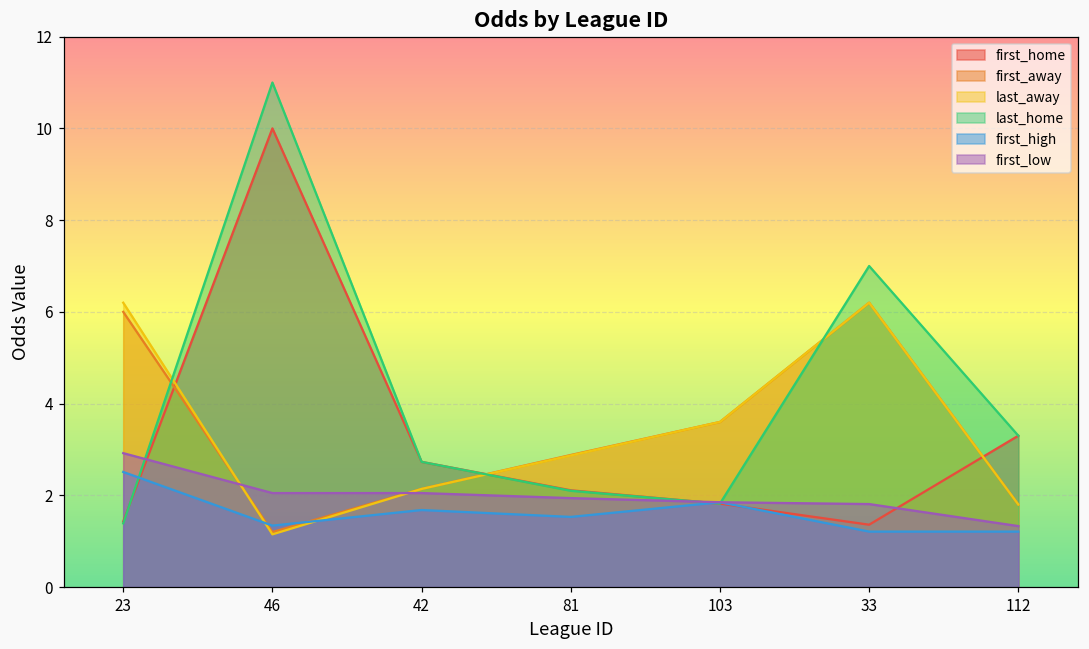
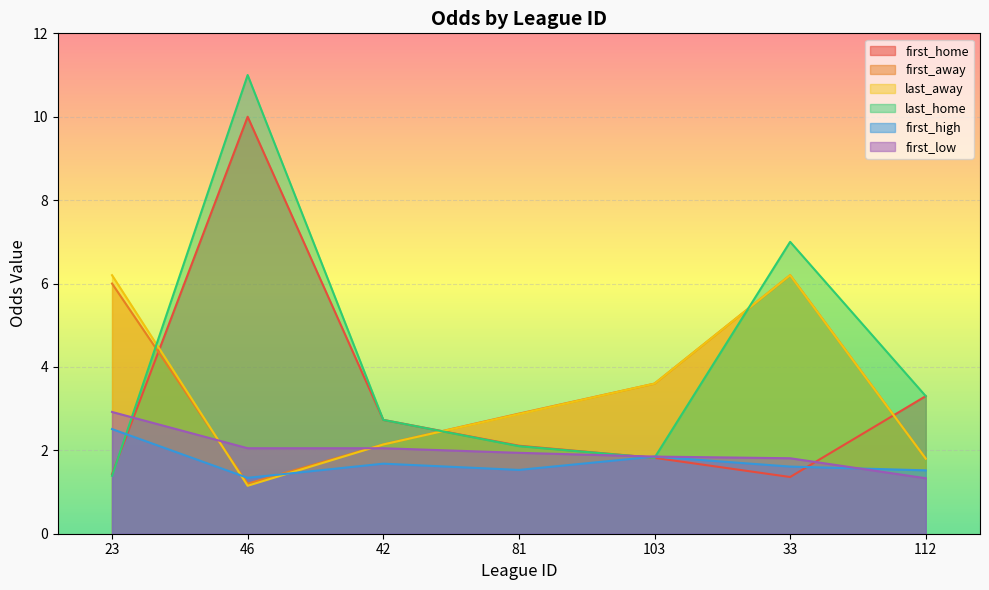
first_high, 33: 1.2 -> 1.6
first_high, 112: 1.2 -> 1.5
